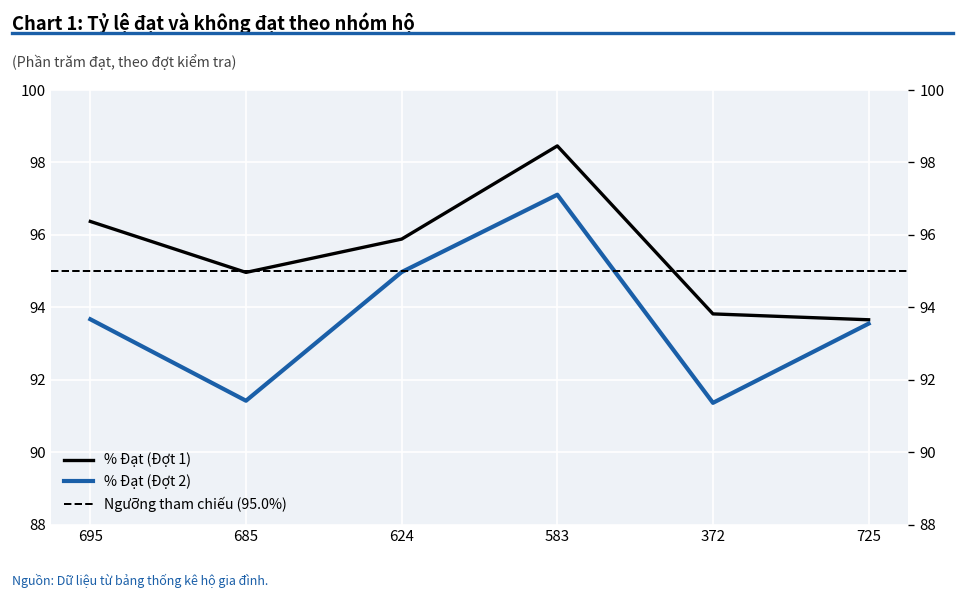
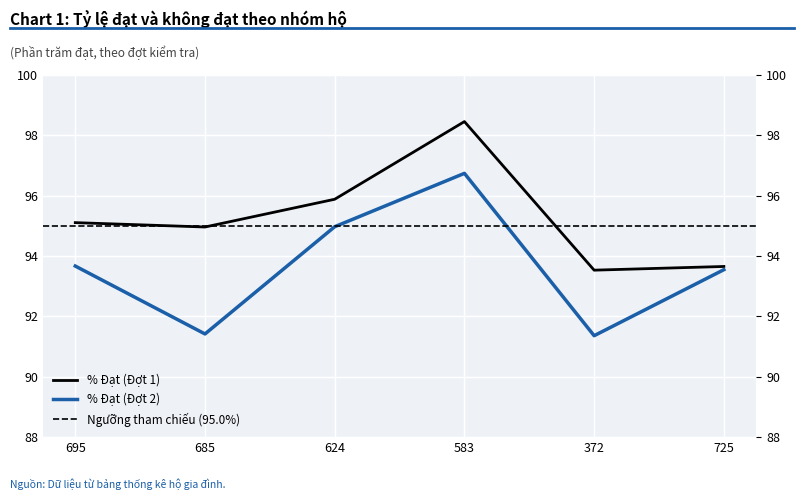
% Đạt (Đợt 1), 695: 96.4 -> 95.1
% Đạt (Đợt 2), 583: 97.1 -> 96.7
% Đạt (Đợt 1), 372: 93.8 -> 93.5
